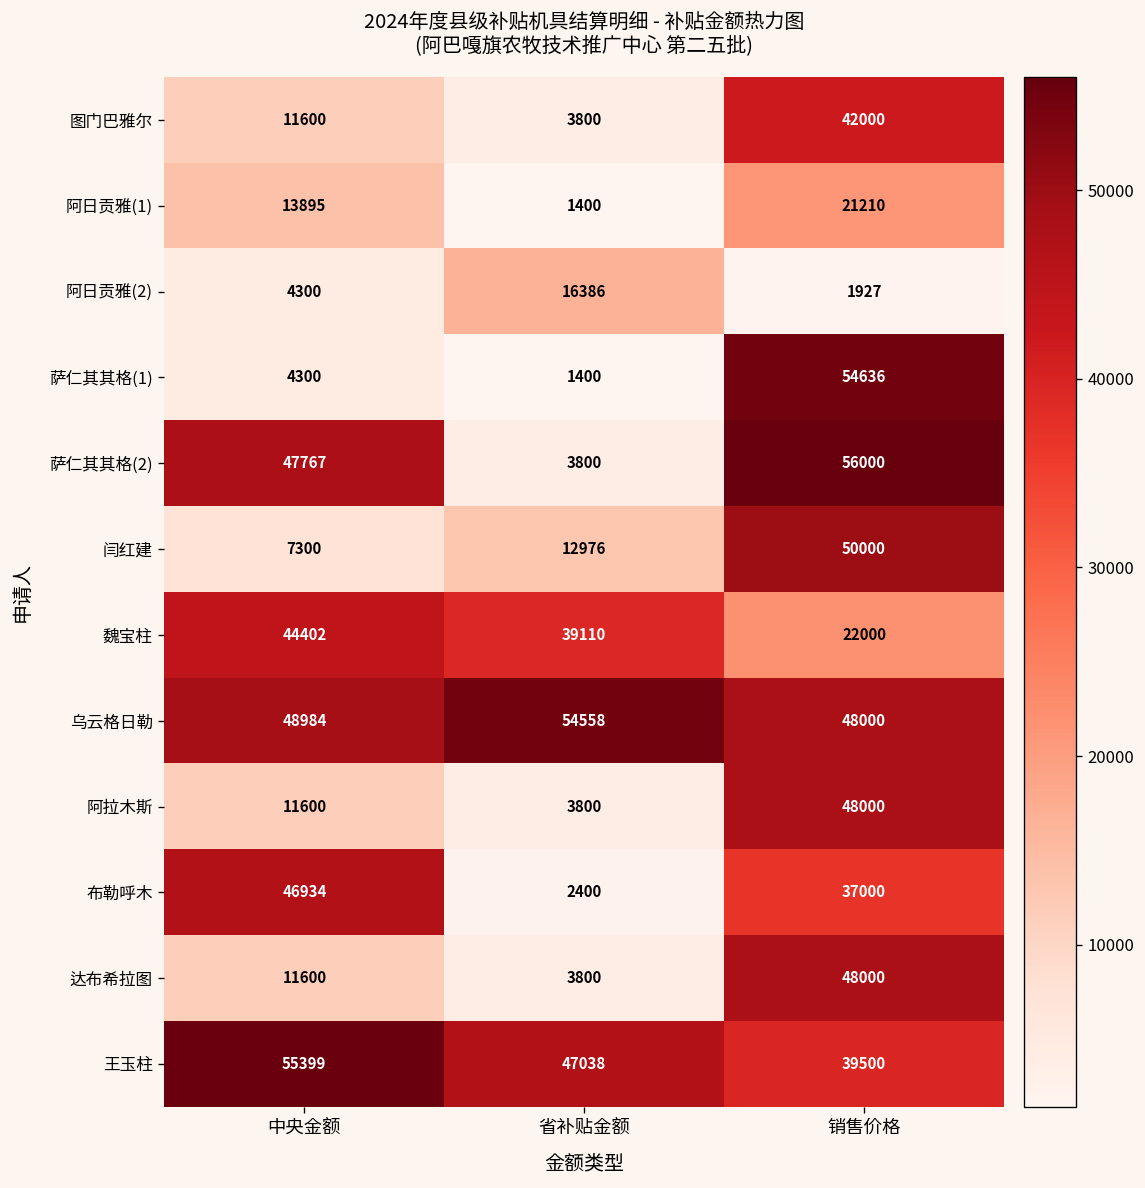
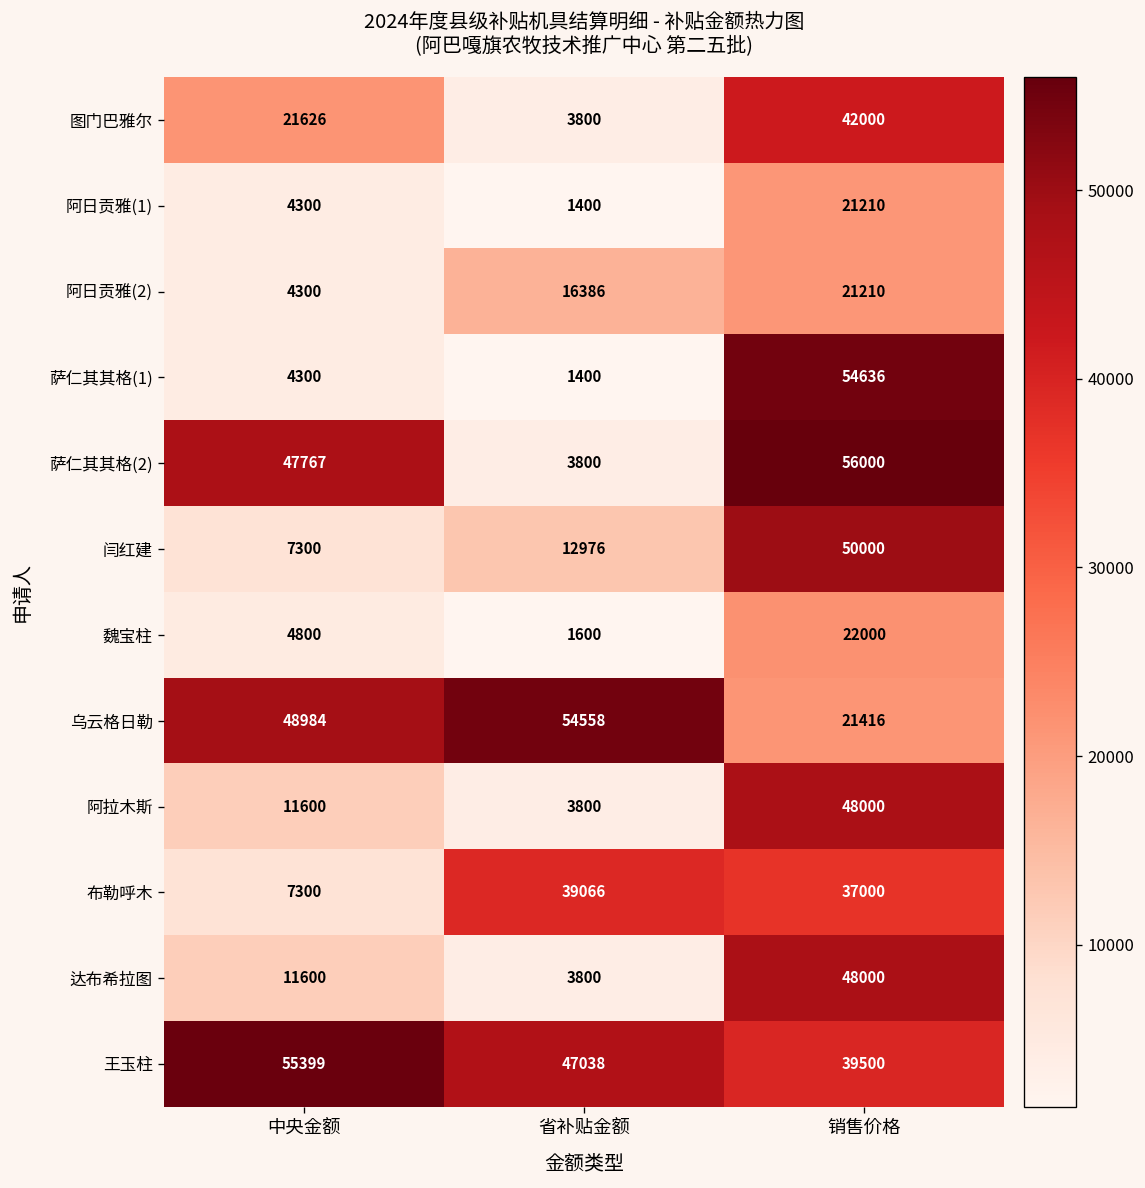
图门巴雅尔, 中央金额: 11600 -> 21626
阿日贡雅(1), 中央金额: 13895 -> 4300
阿日贡雅(2), 销售价格: 1927 -> 21210
魏宝柱, 中央金额: 44402 -> 4800
魏宝柱, 省补贴金额: 39110 -> 1600
乌云格日勒, 销售价格: 48000 -> 21416
布勒呼木, 中央金额: 46934 -> 7300
布勒呼木, 省补贴金额: 2400 -> 39066
